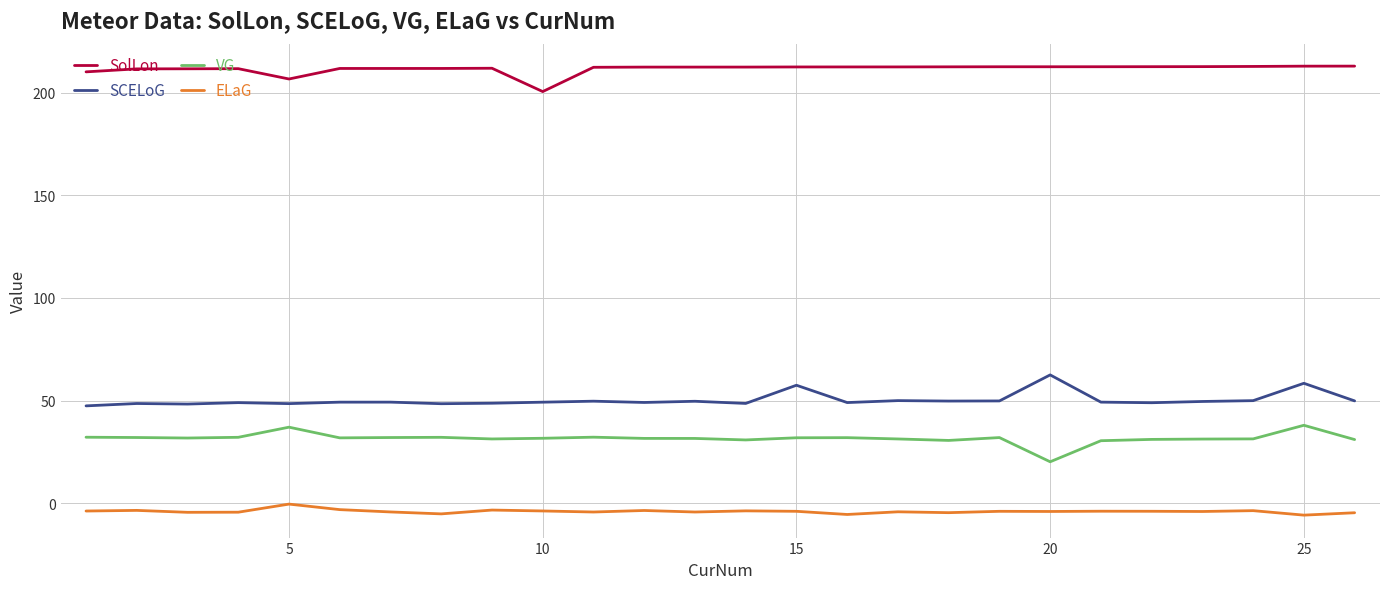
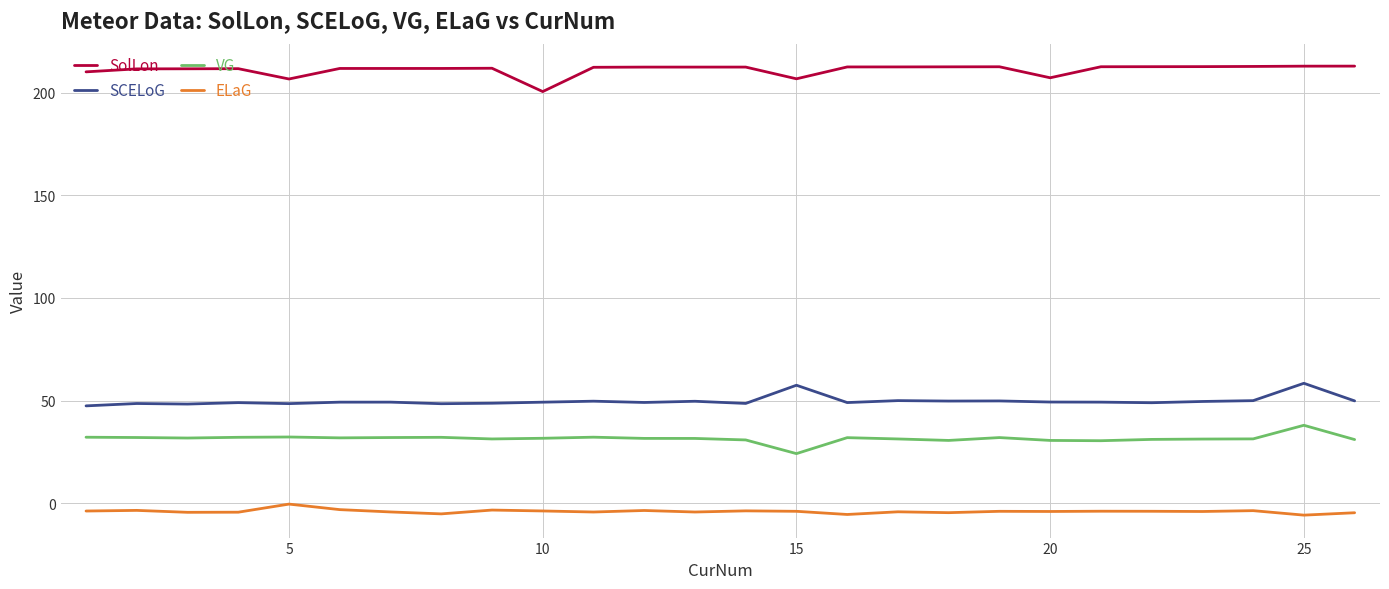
VG, 5: 37 -> 32
SolLon, 15: 212 -> 207
VG, 15: 32 -> 24
SolLon, 20: 213 -> 207
SCELoG, 20: 63 -> 49
VG, 20: 20 -> 31
